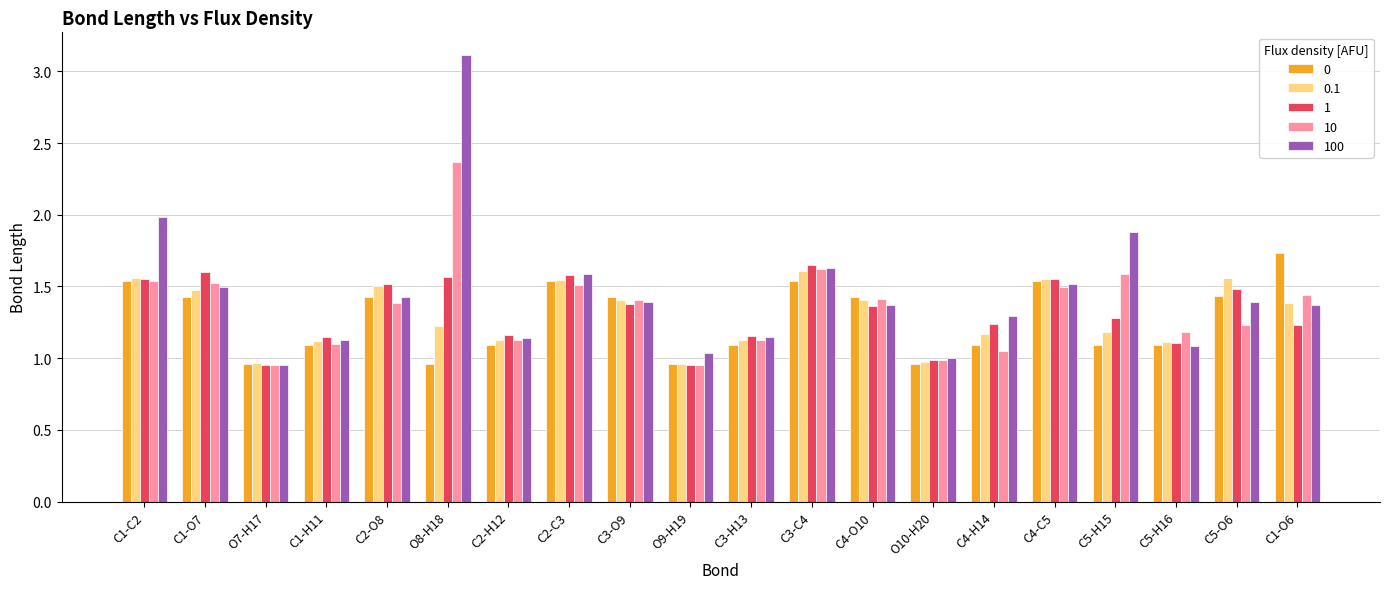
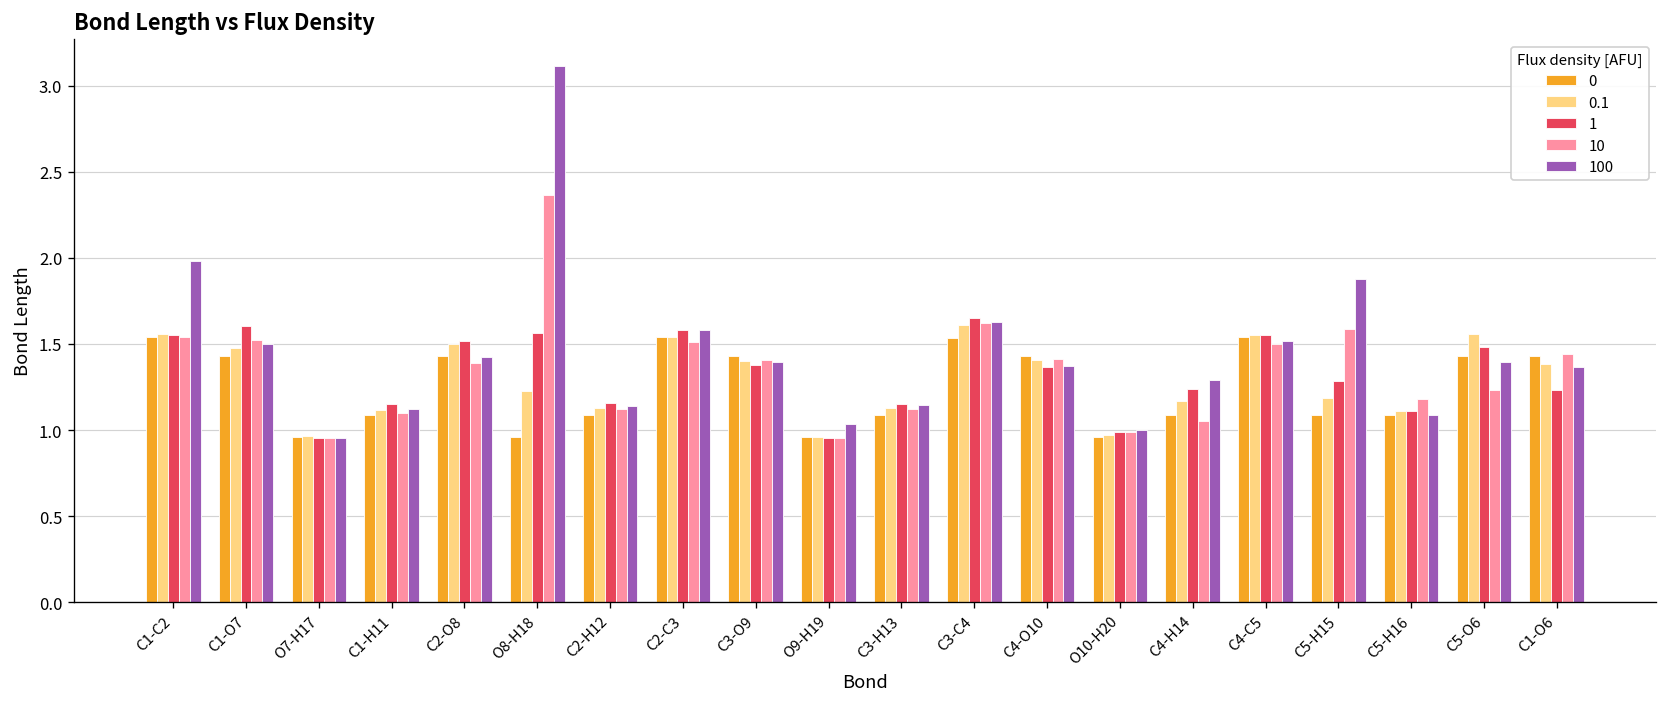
0, C1-O6: 1.74 -> 1.43
